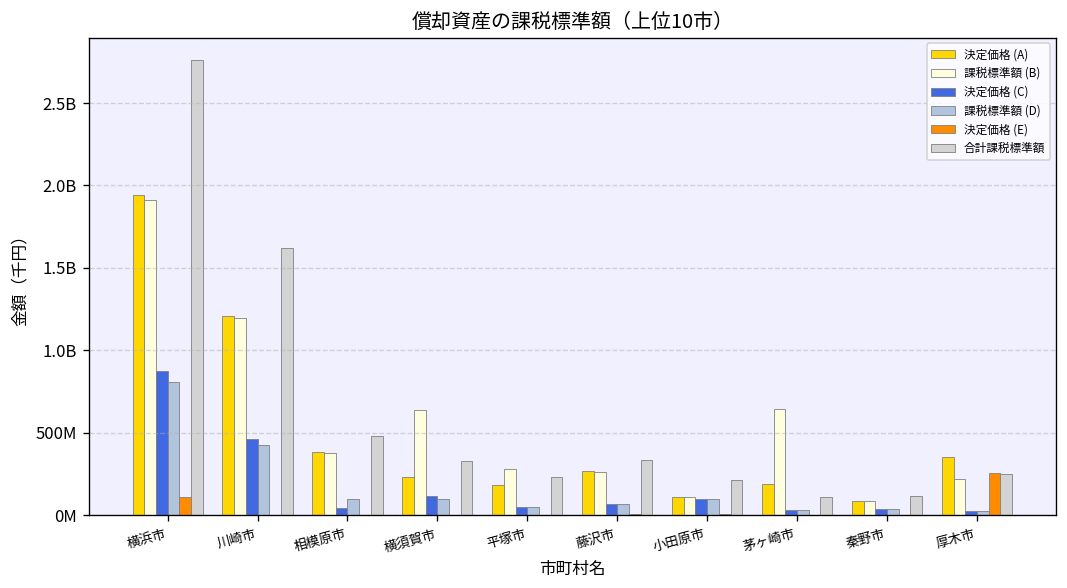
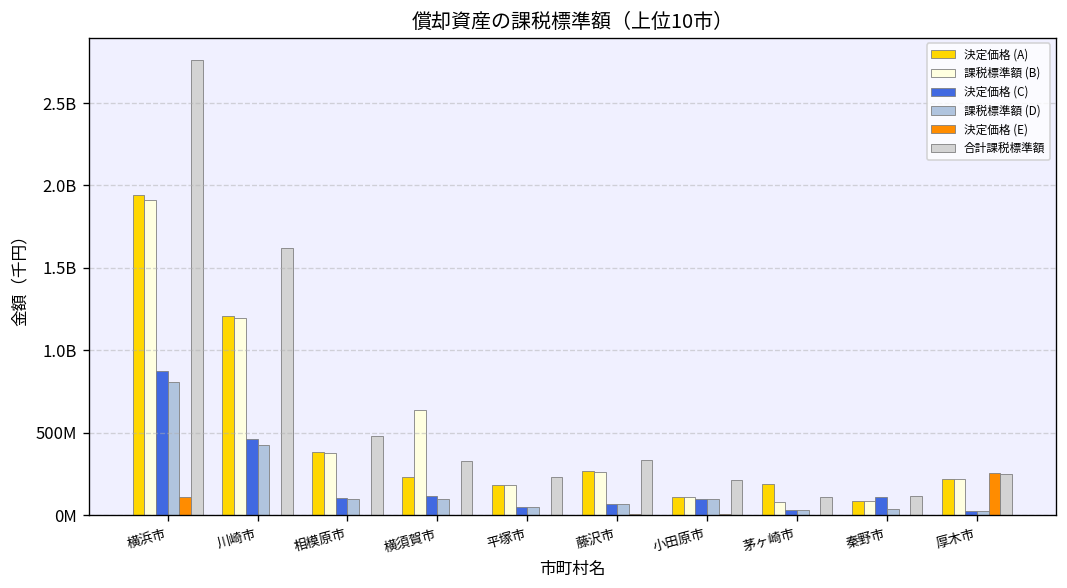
決定価格 (C), 相模原市: 50000000 -> 110000000
課税標準額 (B), 平塚市: 280000000 -> 180000000
課税標準額 (B), 茅ヶ崎市: 640000000 -> 80000000
決定価格 (C), 秦野市: 40000000 -> 110000000
決定価格 (A), 厚木市: 350000000 -> 220000000
